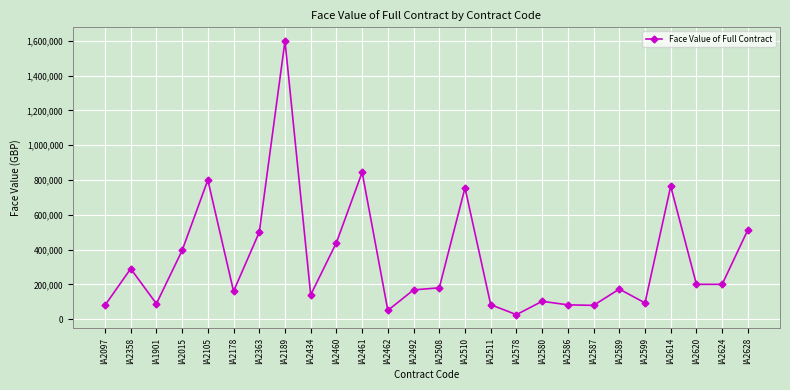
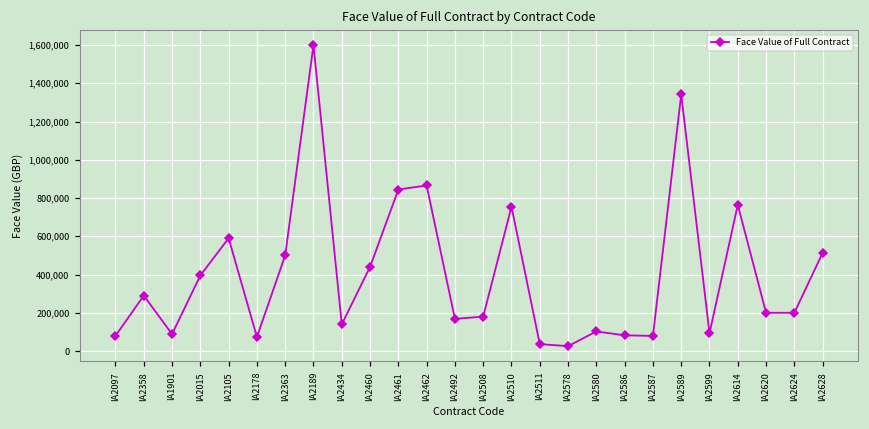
IA2105: 800,000 -> 590,000
IA2178: 160,000 -> 70,000
IA2462: 50,000 -> 870,000
IA2511: 80,000 -> 40,000
IA2589: 170,000 -> 1,340,000
